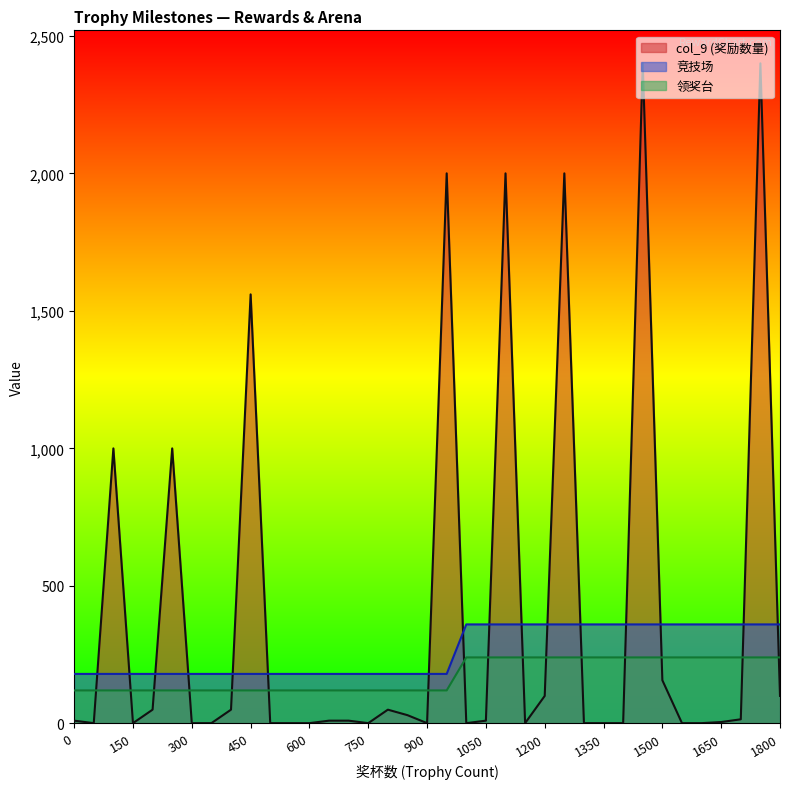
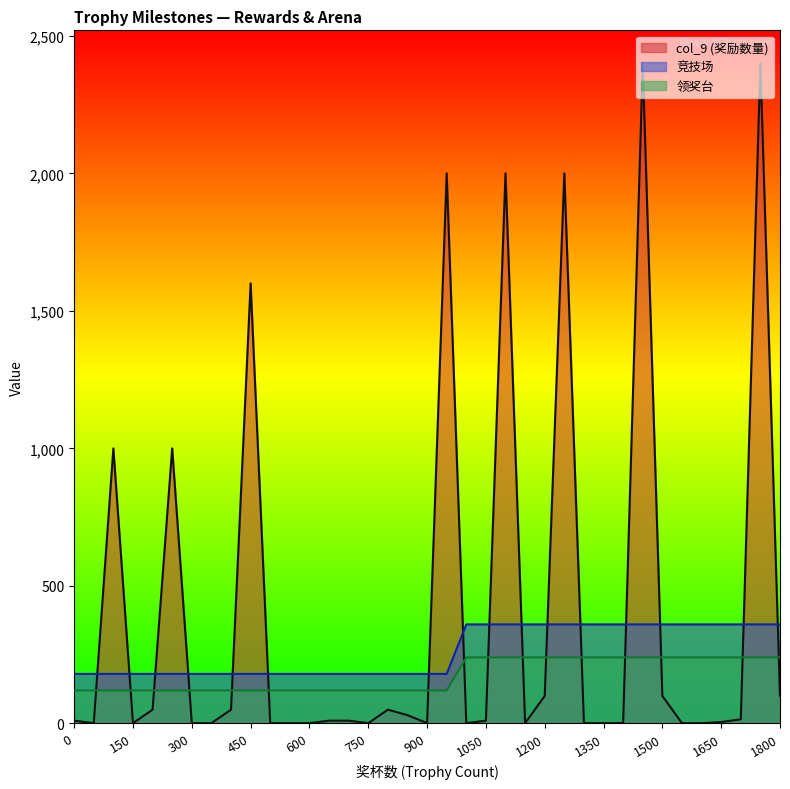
col_9 (奖励数量), 450: 1,560 -> 1,600
col_9 (奖励数量), 1500: 160 -> 100
